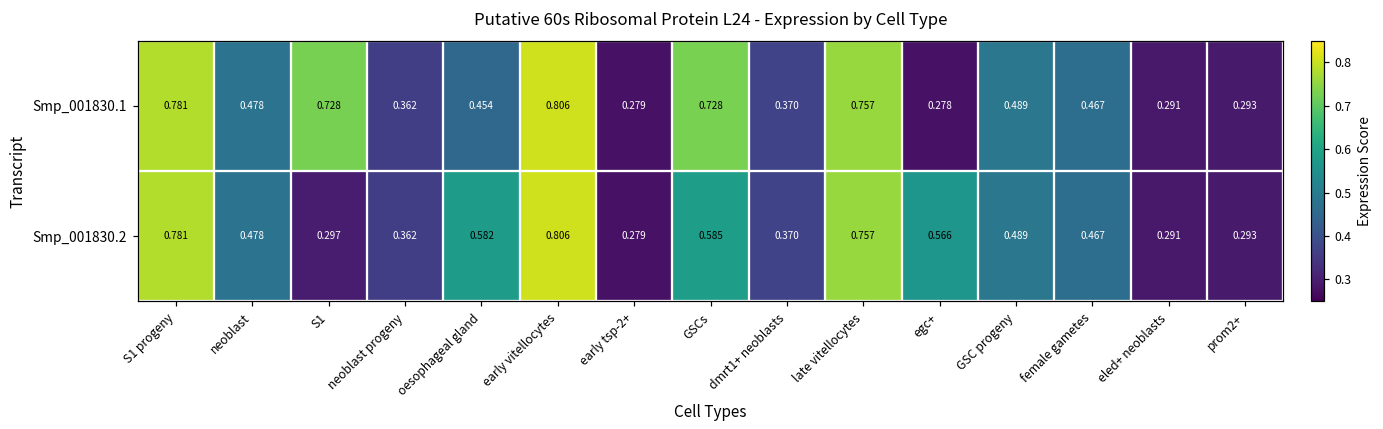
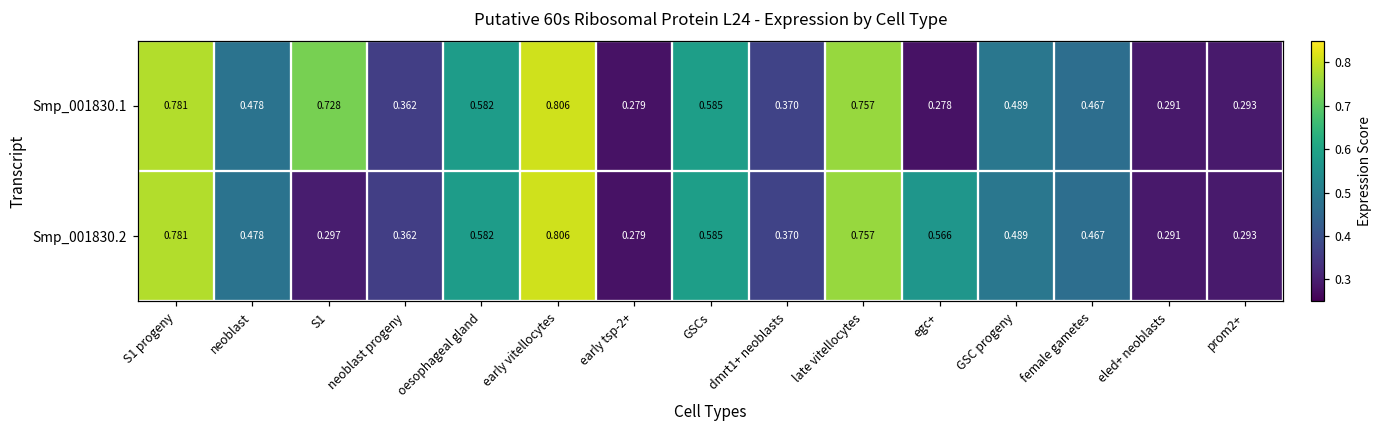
Smp_001830.1, oesophageal gland: 0.454 -> 0.582
Smp_001830.1, GSCs: 0.728 -> 0.585
